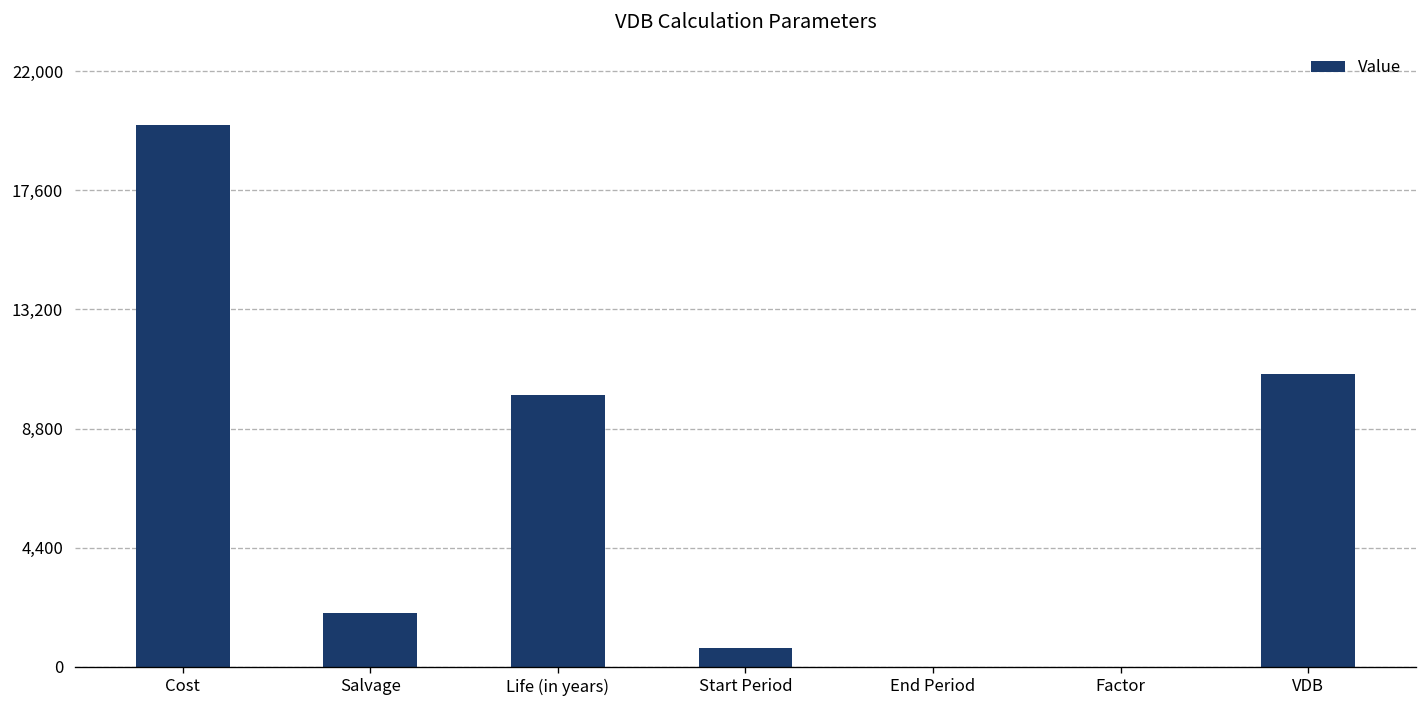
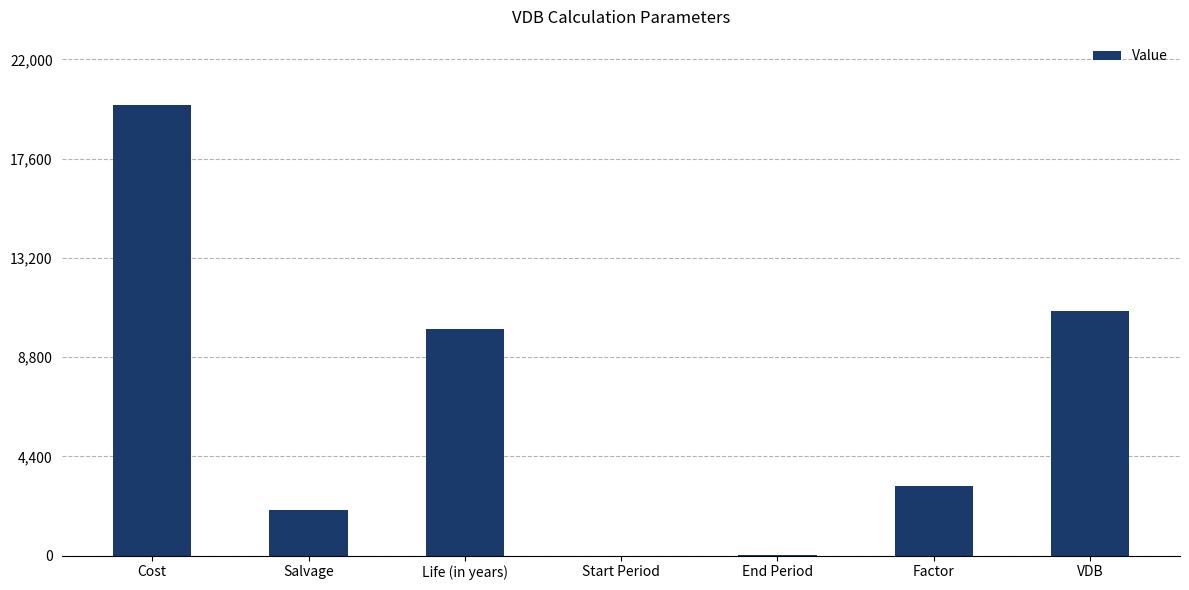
Start Period: 700 -> 0
Factor: 0 -> 3,100
